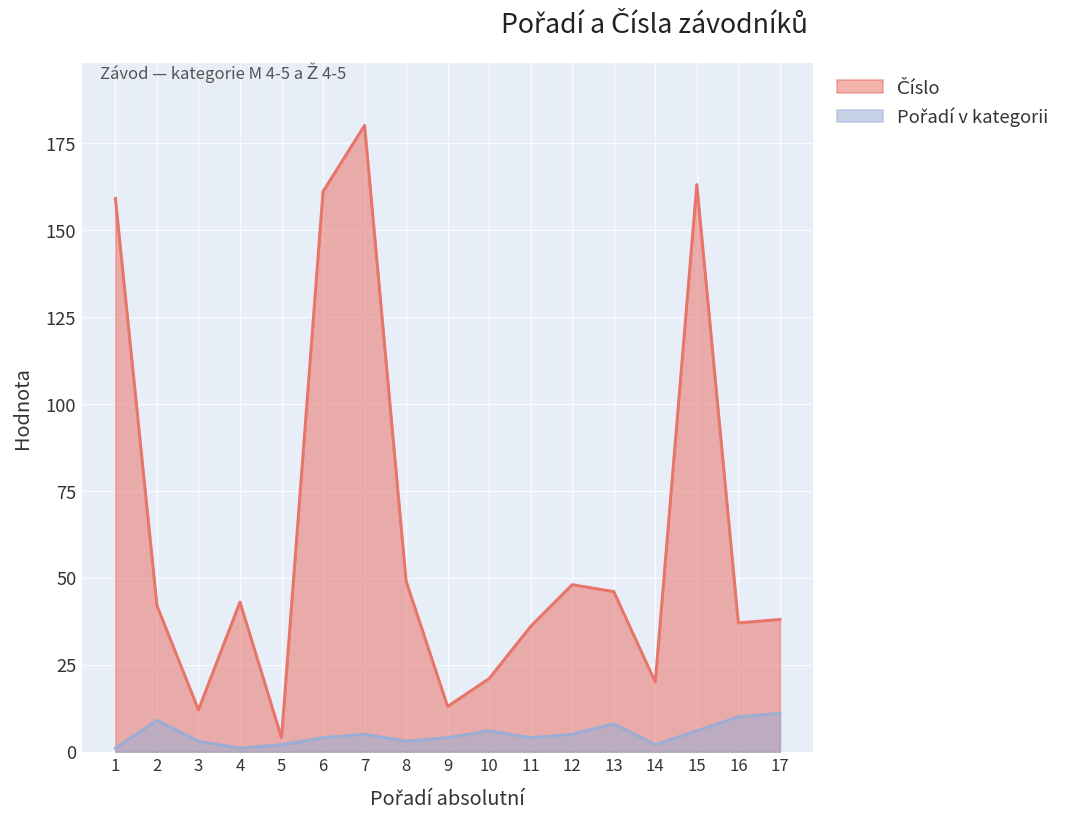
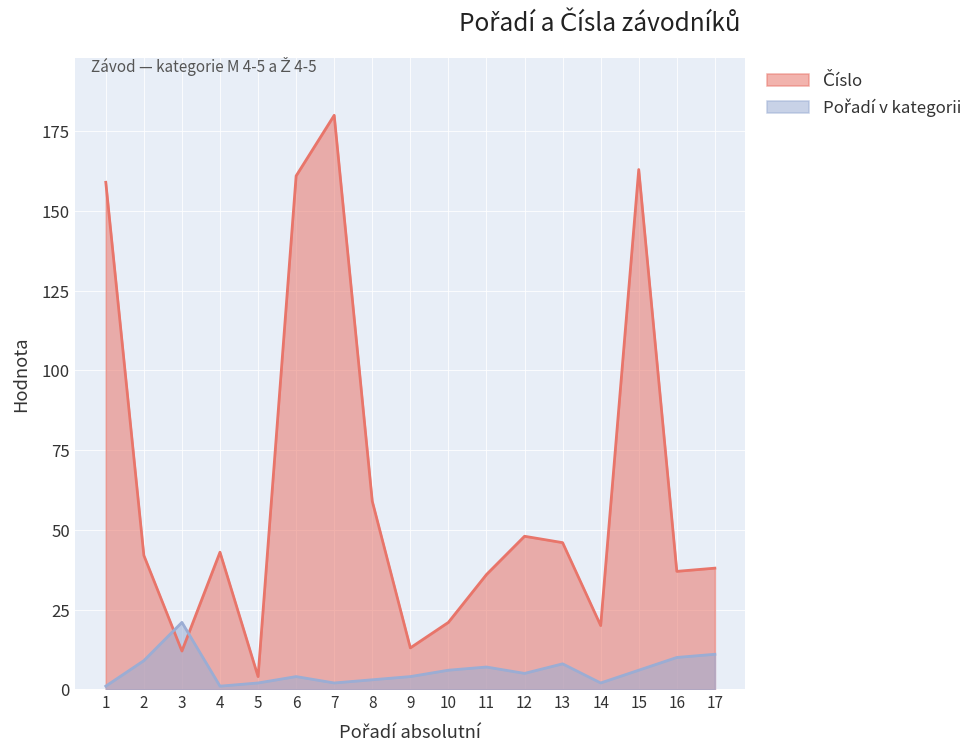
Pořadí v kategorii, 3: 3 -> 21
Pořadí v kategorii, 7: 5 -> 2
Číslo, 8: 49 -> 59
Pořadí v kategorii, 11: 4 -> 7
